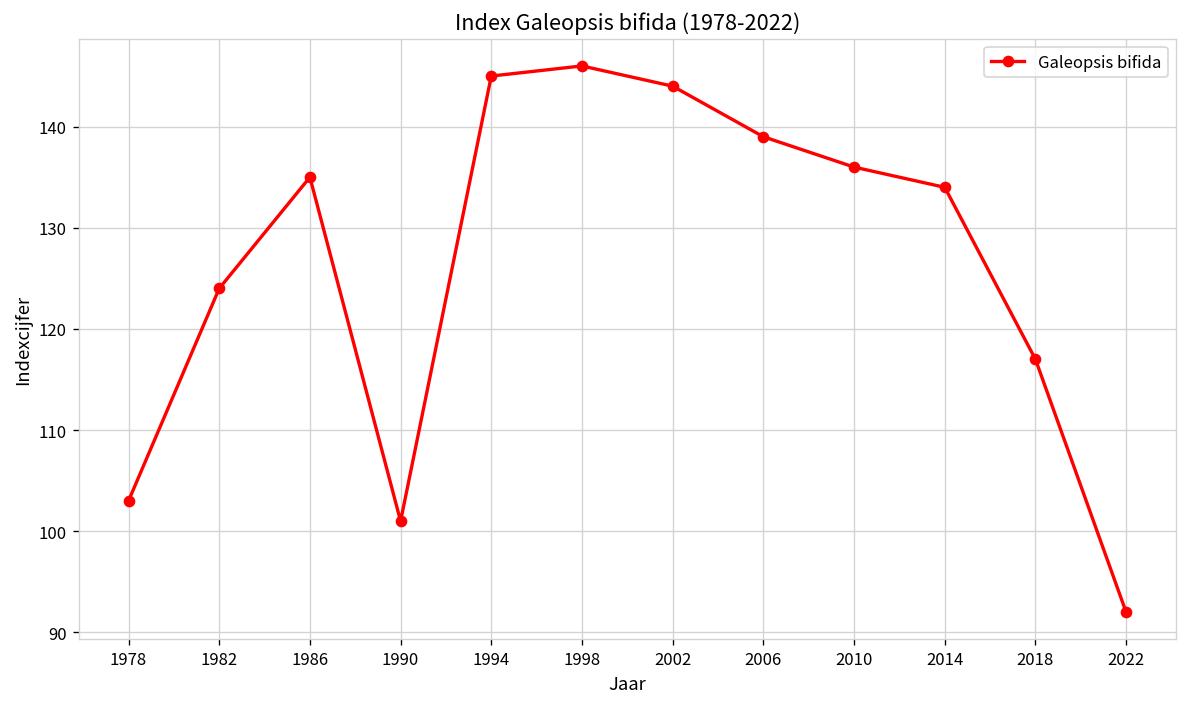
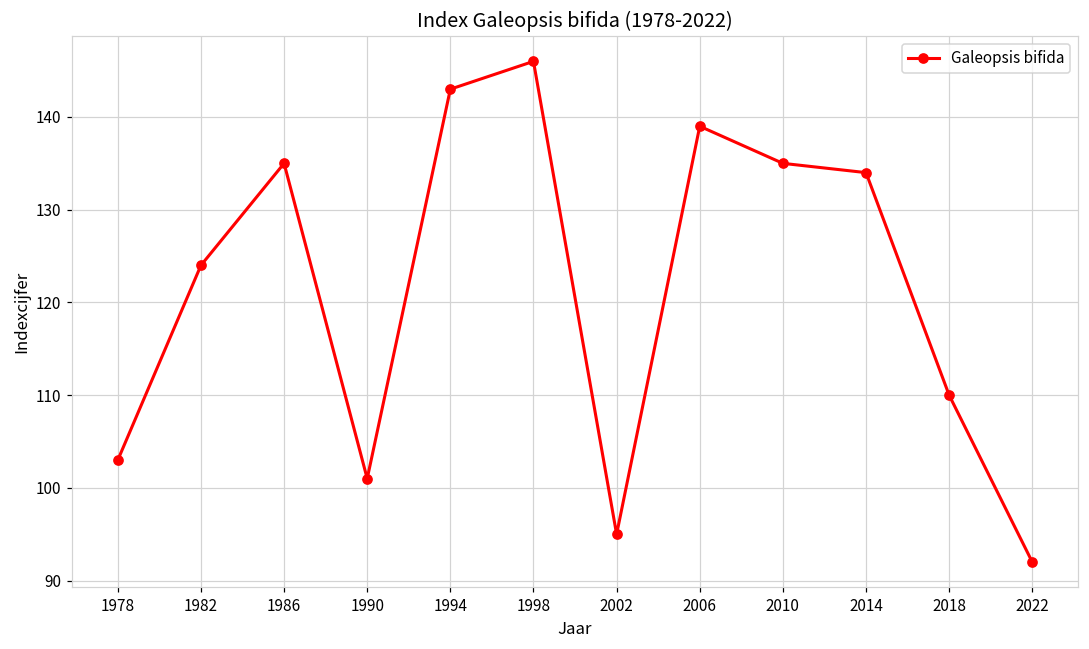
1994: 145 -> 143
2002: 144 -> 95
2010: 136 -> 135
2018: 117 -> 110
